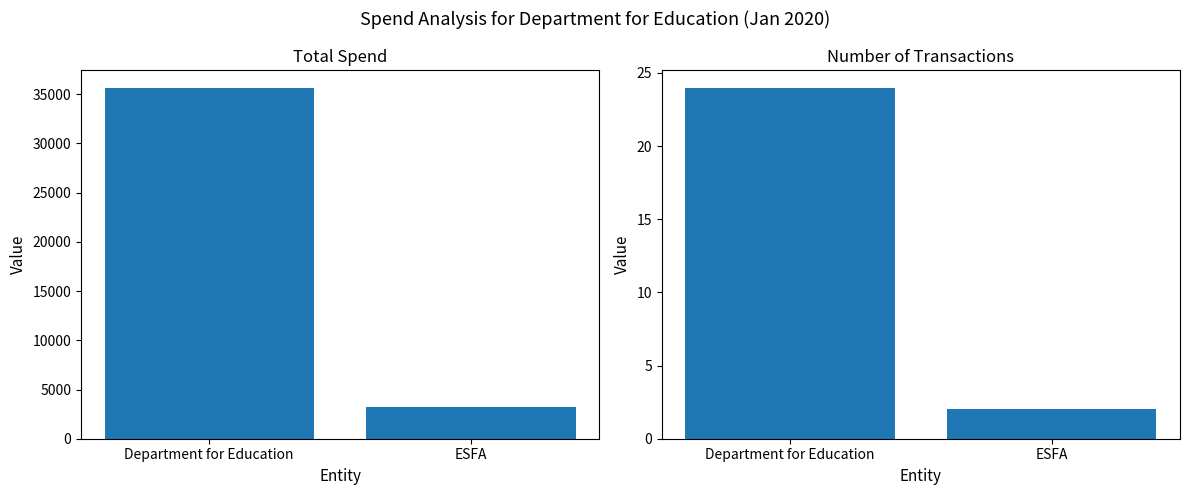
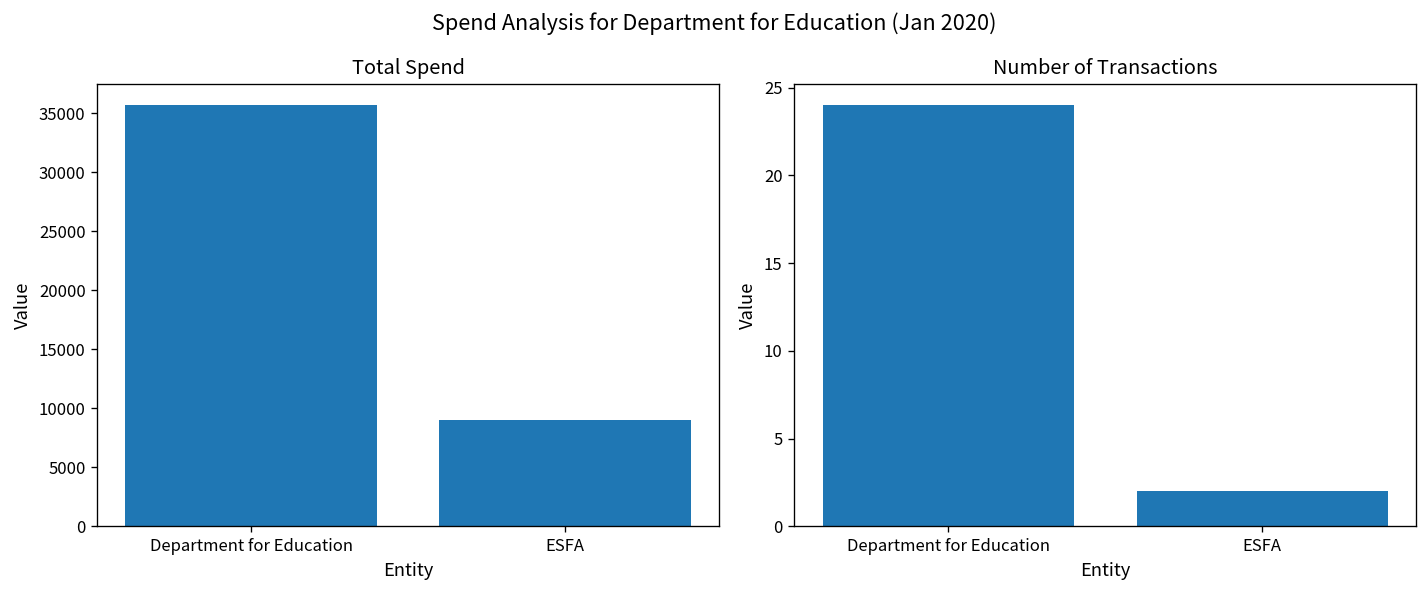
Total Spend, ESFA: 3000 -> 9000
